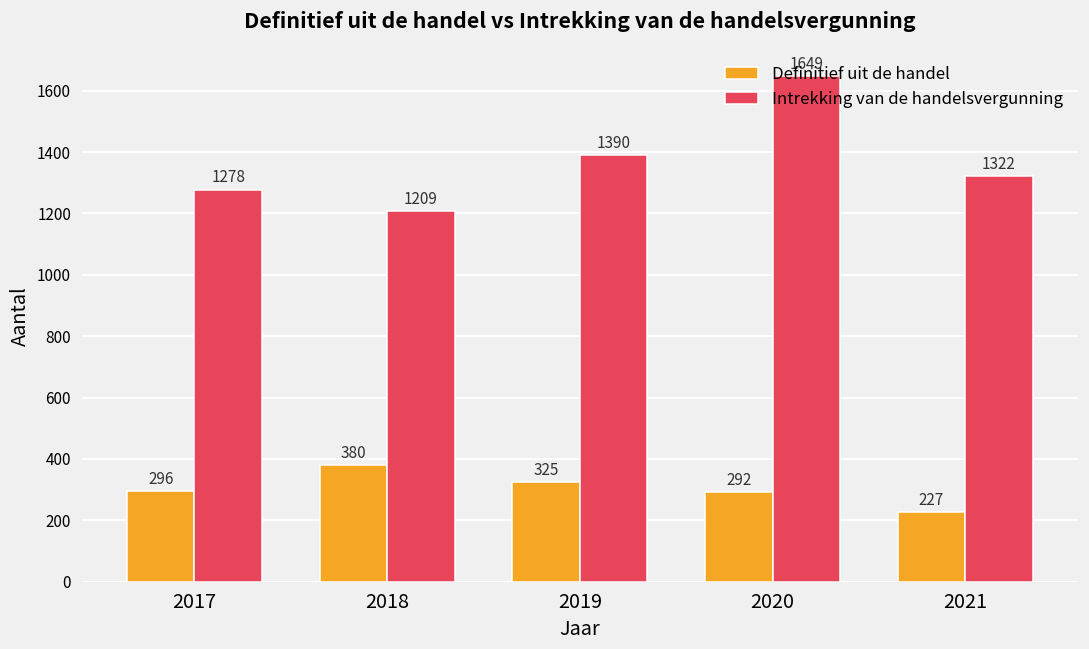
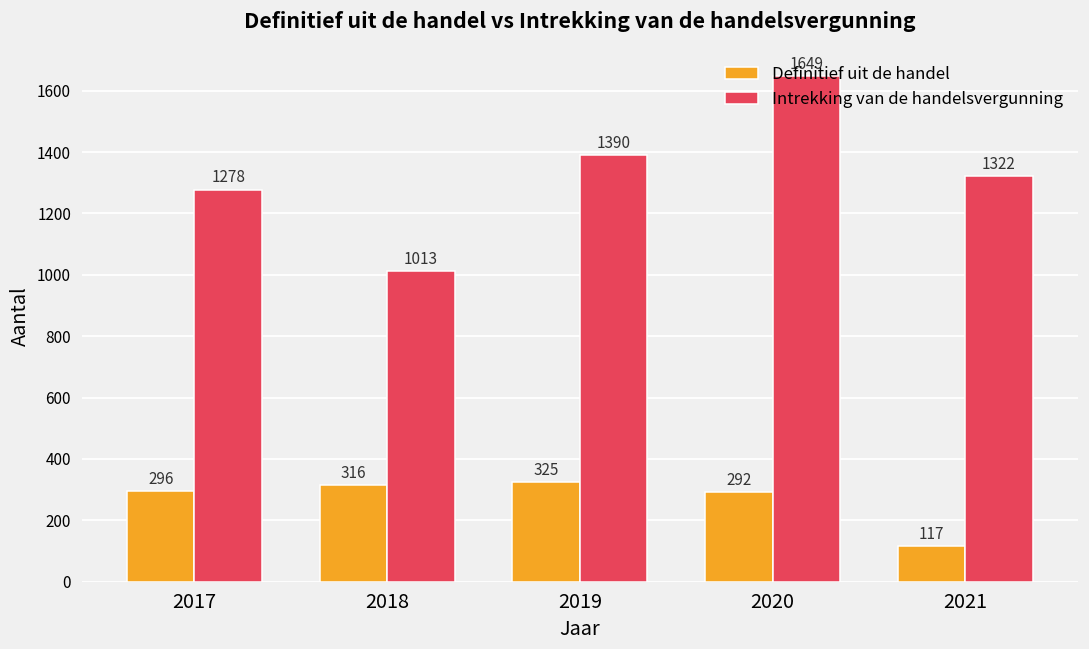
Definitief uit de handel, 2018: 380 -> 316
Intrekking van de handelsvergunning, 2018: 1209 -> 1013
Definitief uit de handel, 2021: 227 -> 117
